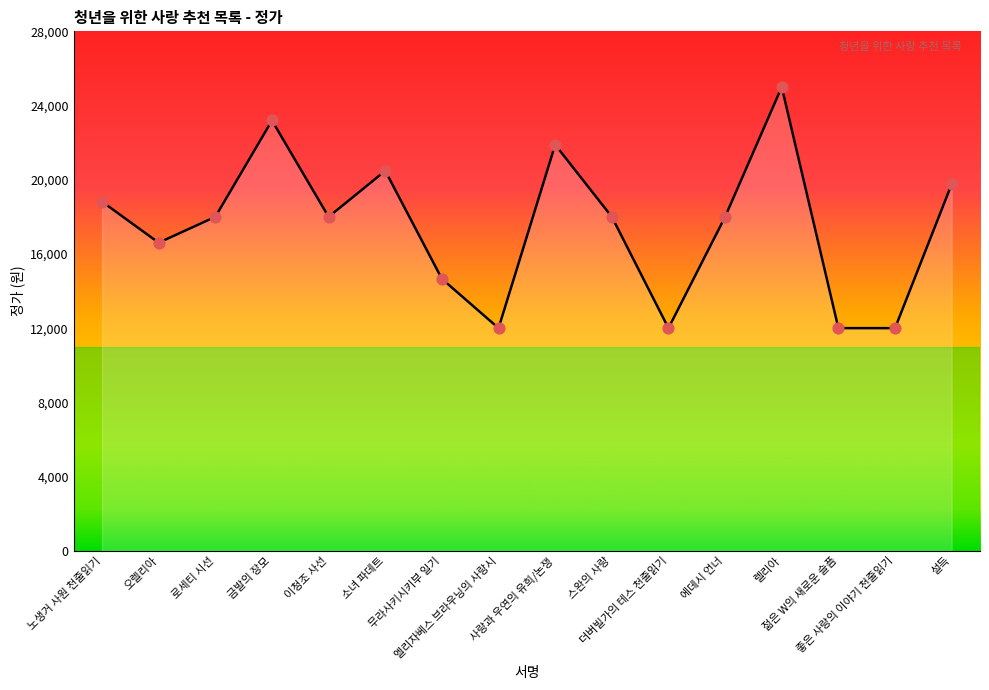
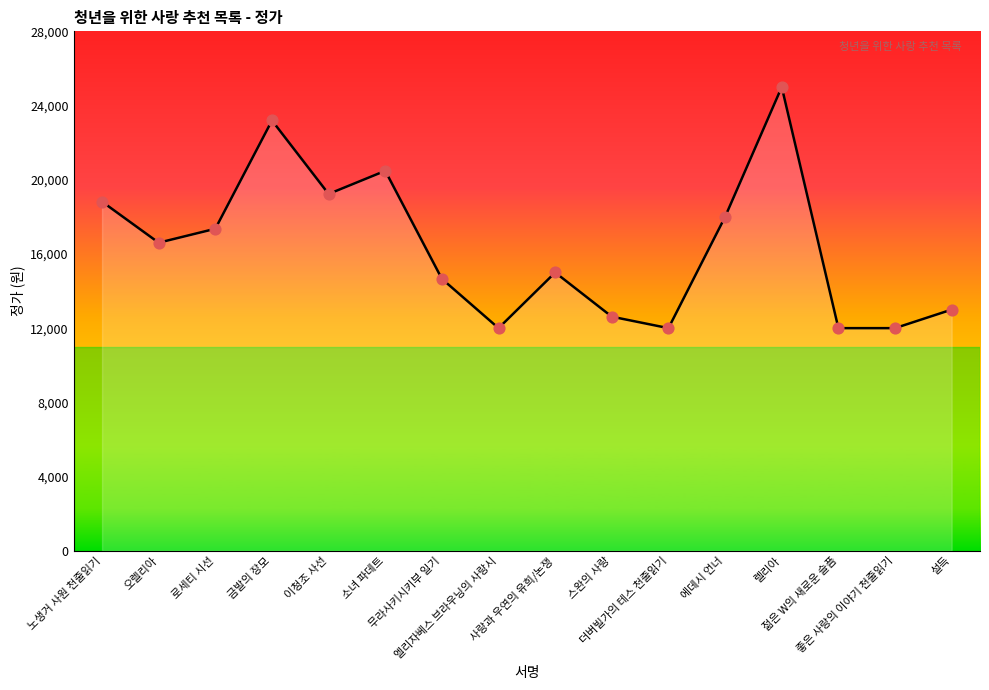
로세티 시선: 18,000 -> 17,400
이청조 사선: 18,000 -> 19,200
사랑과 우연의 유희/논쟁: 21,900 -> 15,000
스완의 사랑: 18,000 -> 12,600
설득: 19,800 -> 13,000
